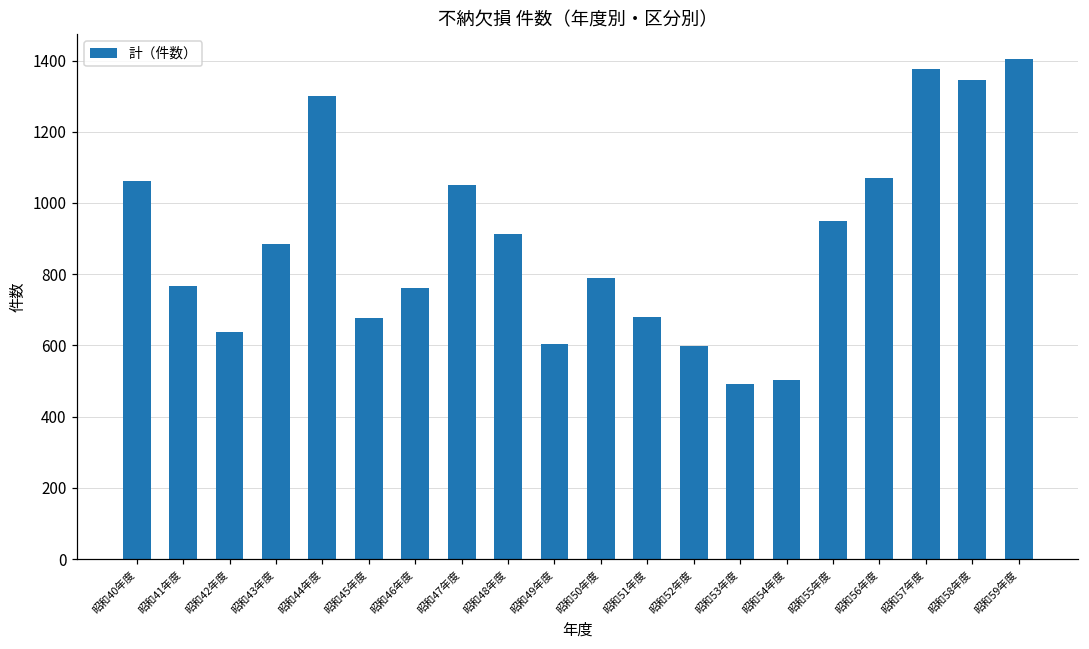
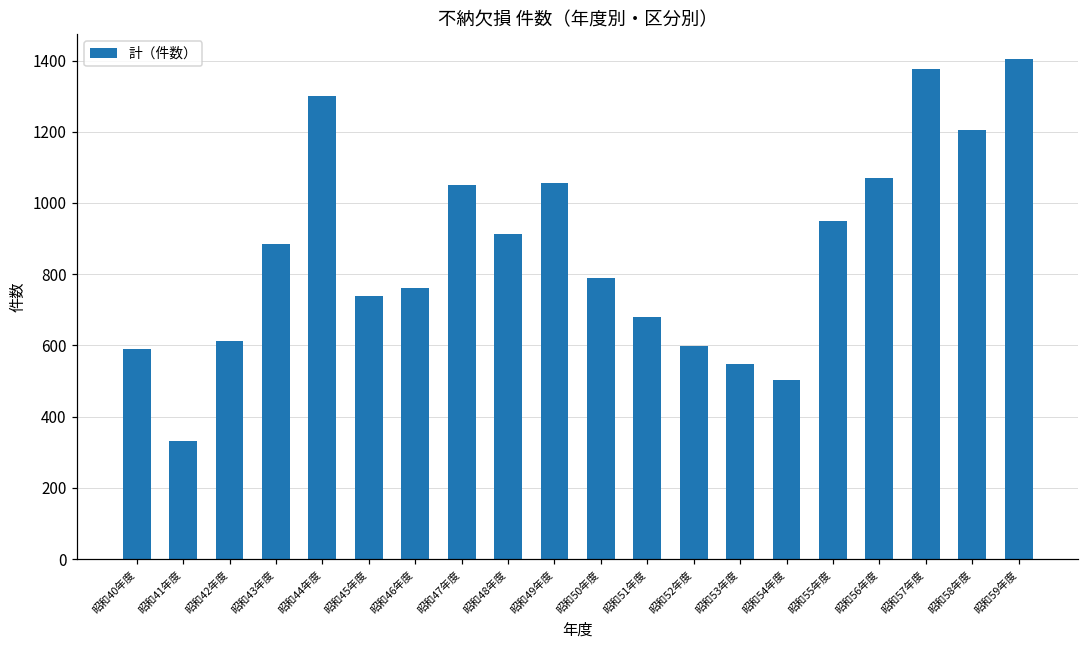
昭和40年度: 1060 -> 590
昭和41年度: 770 -> 330
昭和42年度: 640 -> 610
昭和45年度: 680 -> 740
昭和49年度: 600 -> 1060
昭和53年度: 490 -> 550
昭和58年度: 1350 -> 1210
